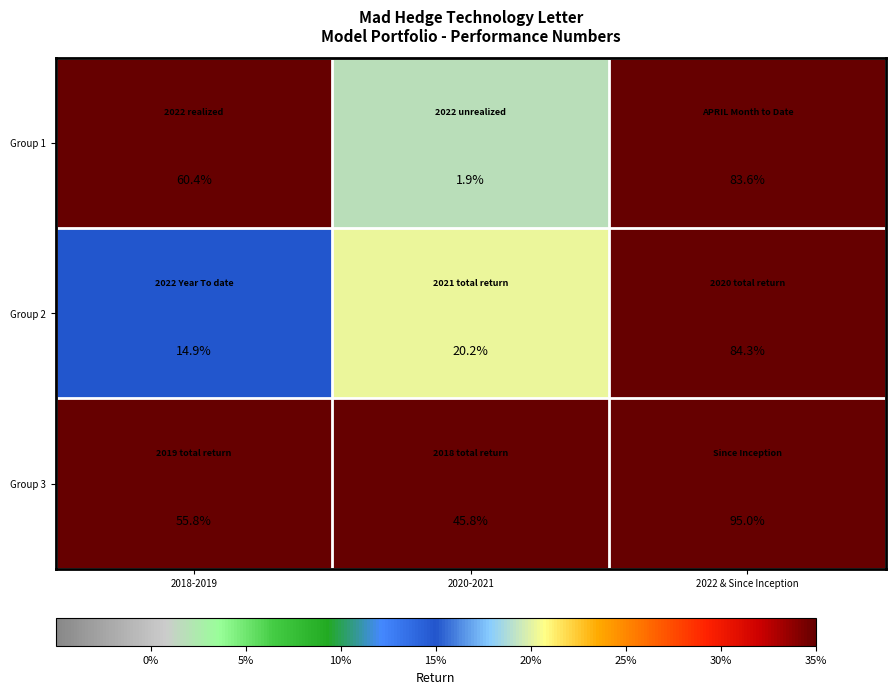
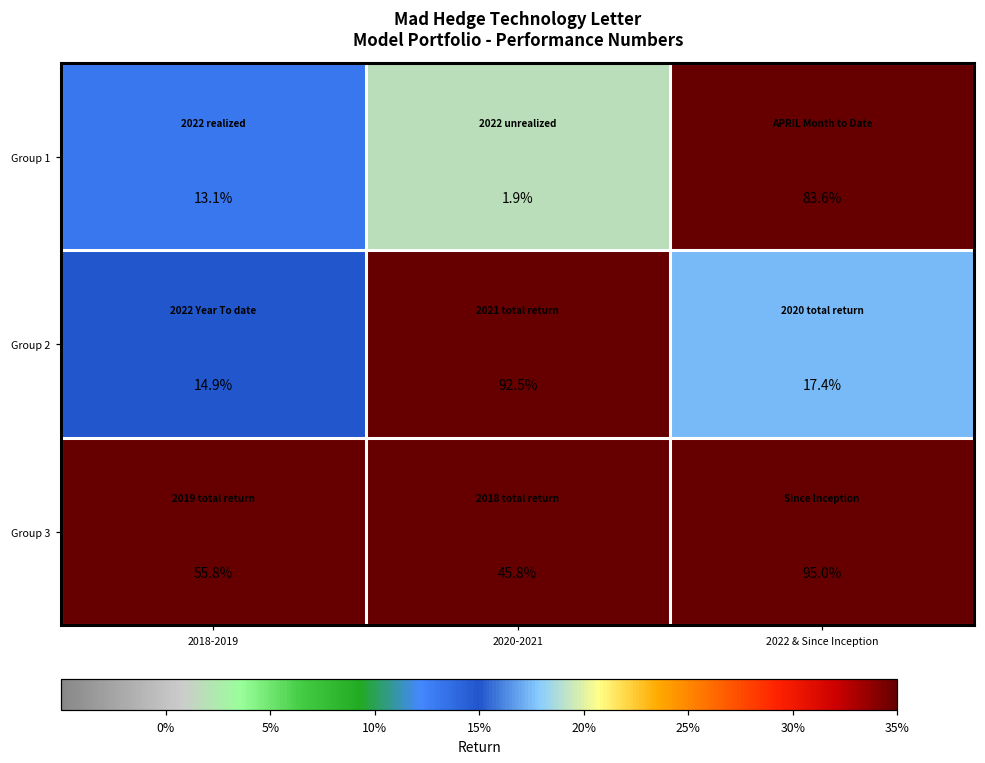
Group 1, 2018-2019: 60.4% -> 13.1%
Group 2, 2020-2021: 20.2% -> 92.5%
Group 2, 2022 & Since Inception: 84.3% -> 17.4%
